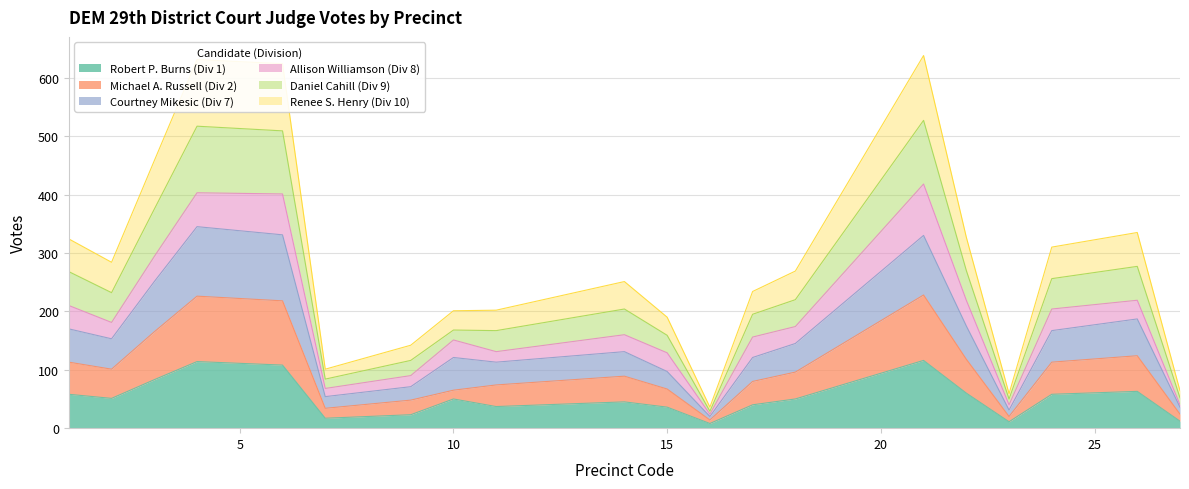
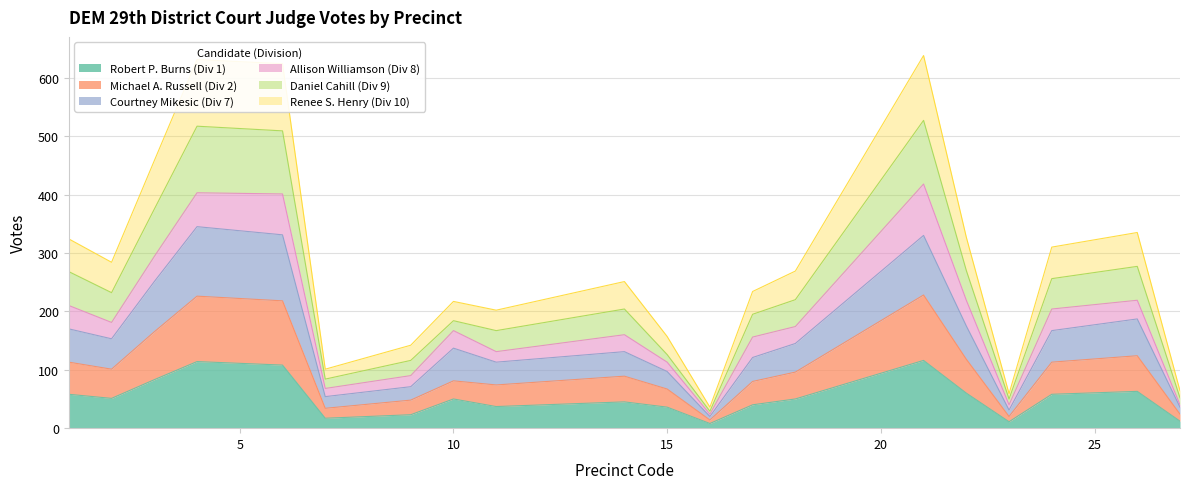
Michael A. Russell (Div 2), 10: 20 -> 30
Allison Williamson (Div 8), 15: 30 -> 20
Daniel Cahill (Div 9), 15: 30 -> 10
